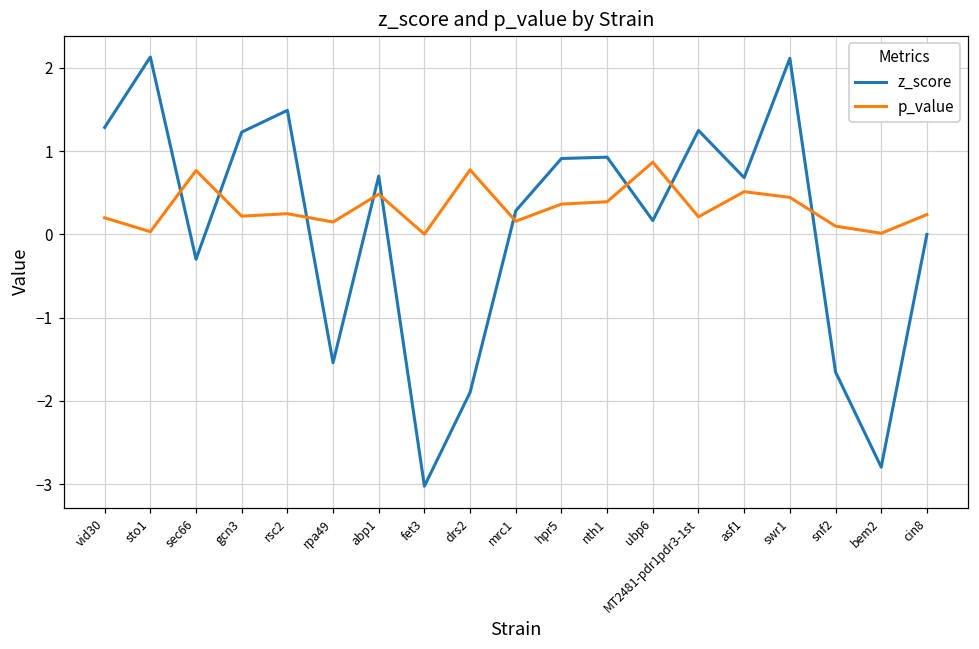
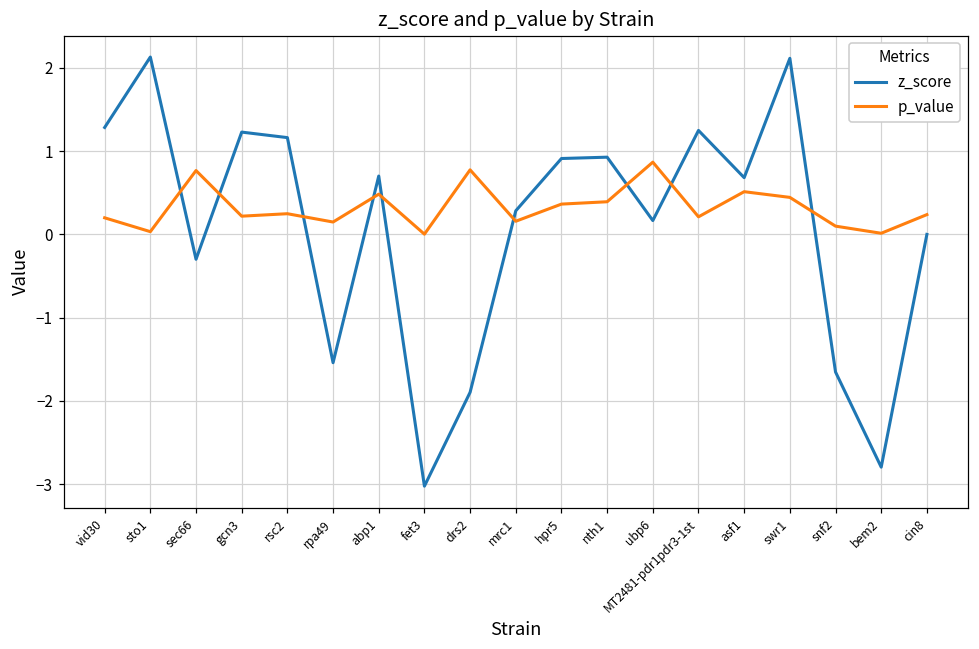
z_score, rsc2: 1.5 -> 1.2
